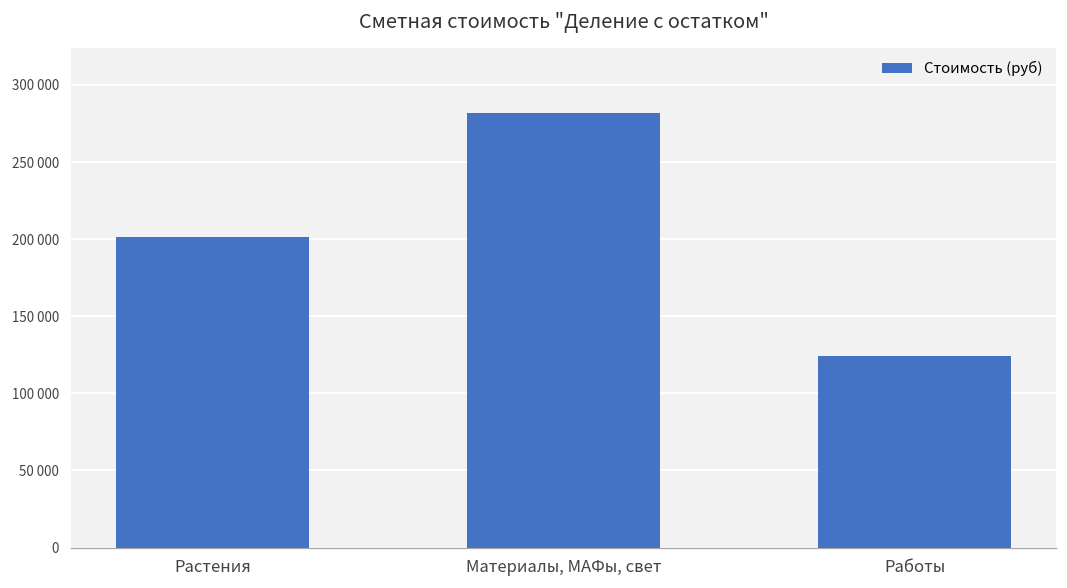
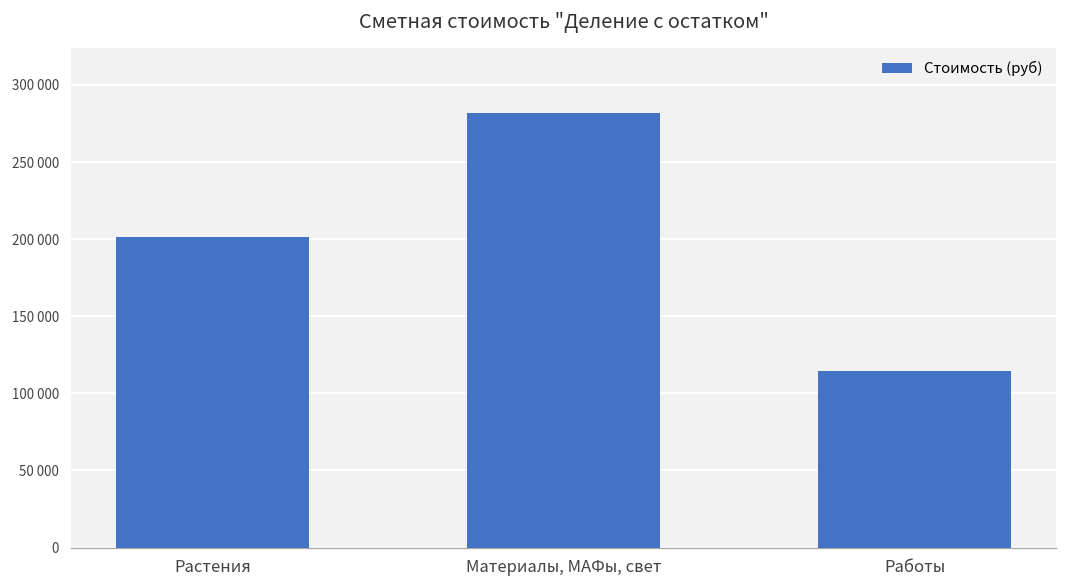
Работы: 124000 -> 114000
